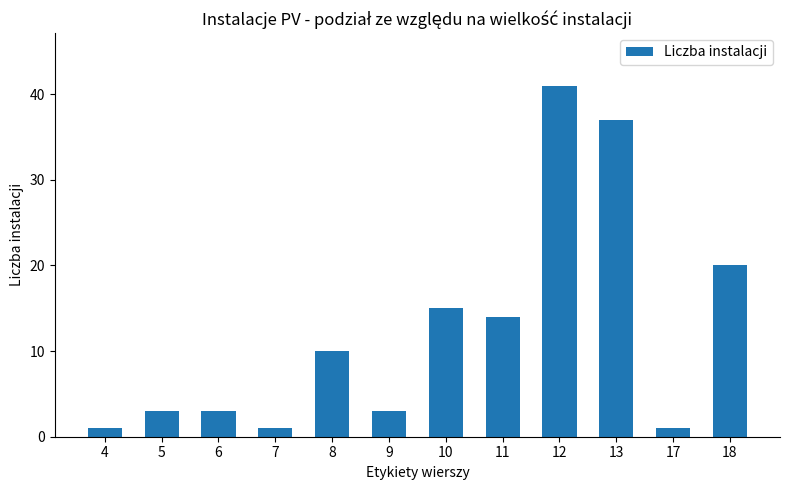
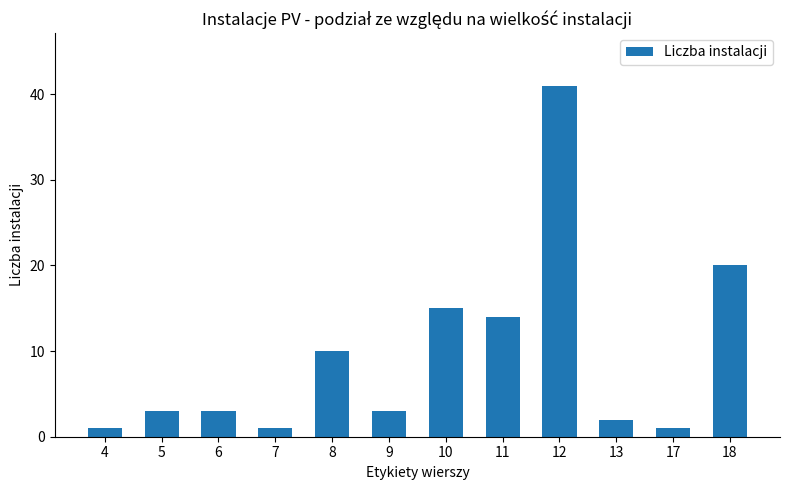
13: 37 -> 2
